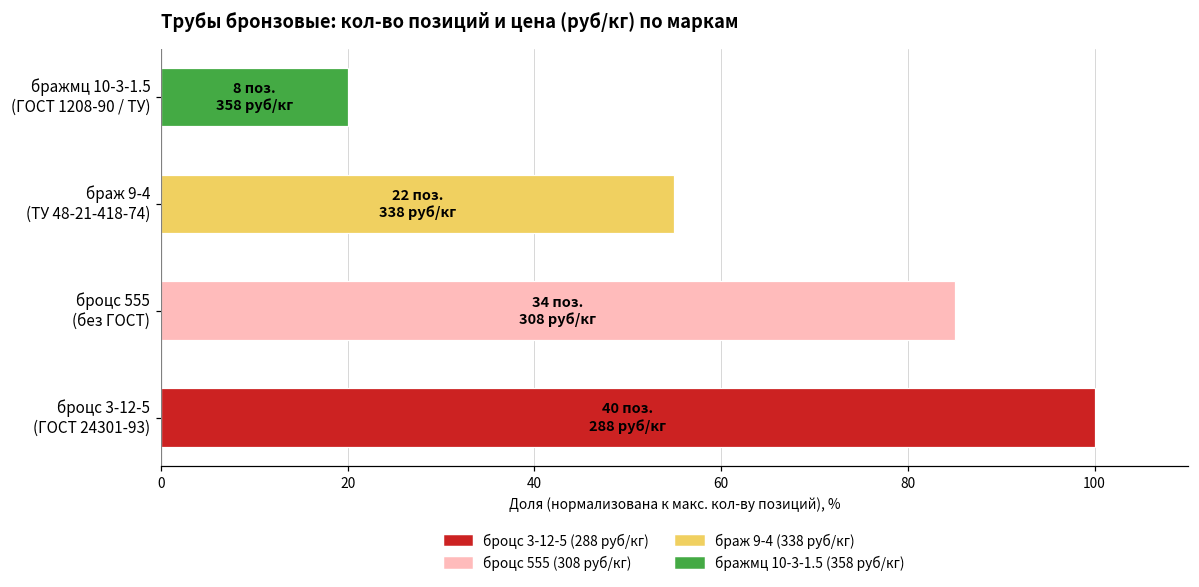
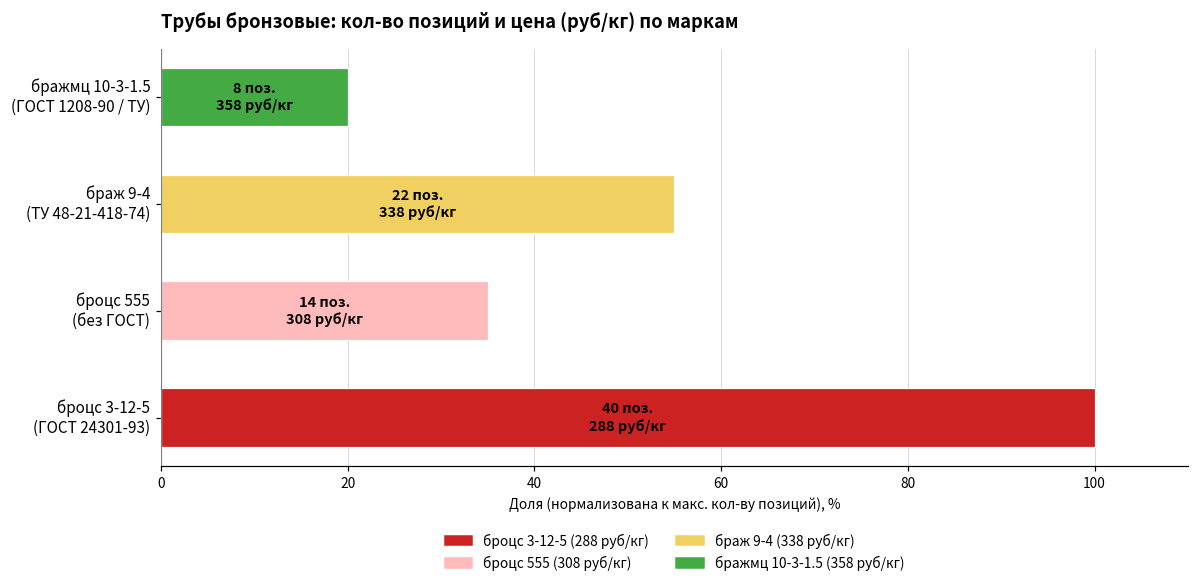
броцс 555 (без ГОСТ): 34 -> 14
